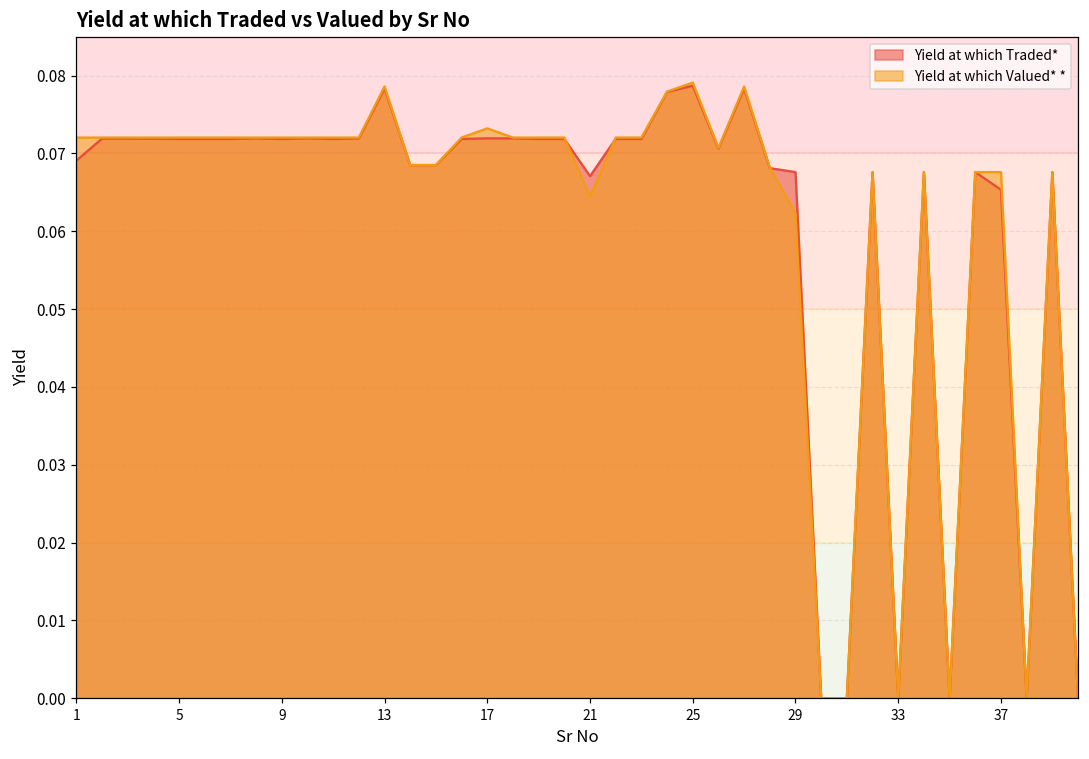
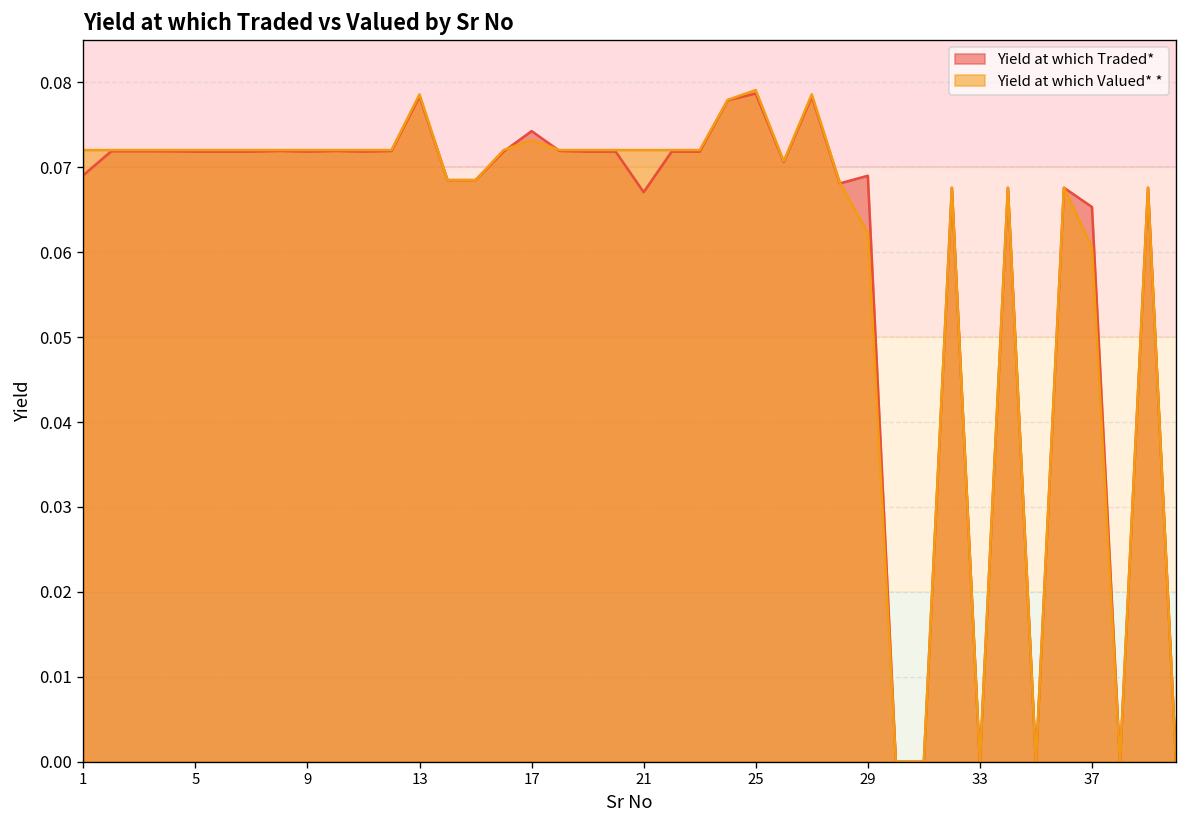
Yield at which Traded*, 17: 0.072 -> 0.074
Yield at which Valued* *, 21: 0.064 -> 0.072
Yield at which Traded*, 29: 0.068 -> 0.069
Yield at which Valued* *, 37: 0.068 -> 0.061
